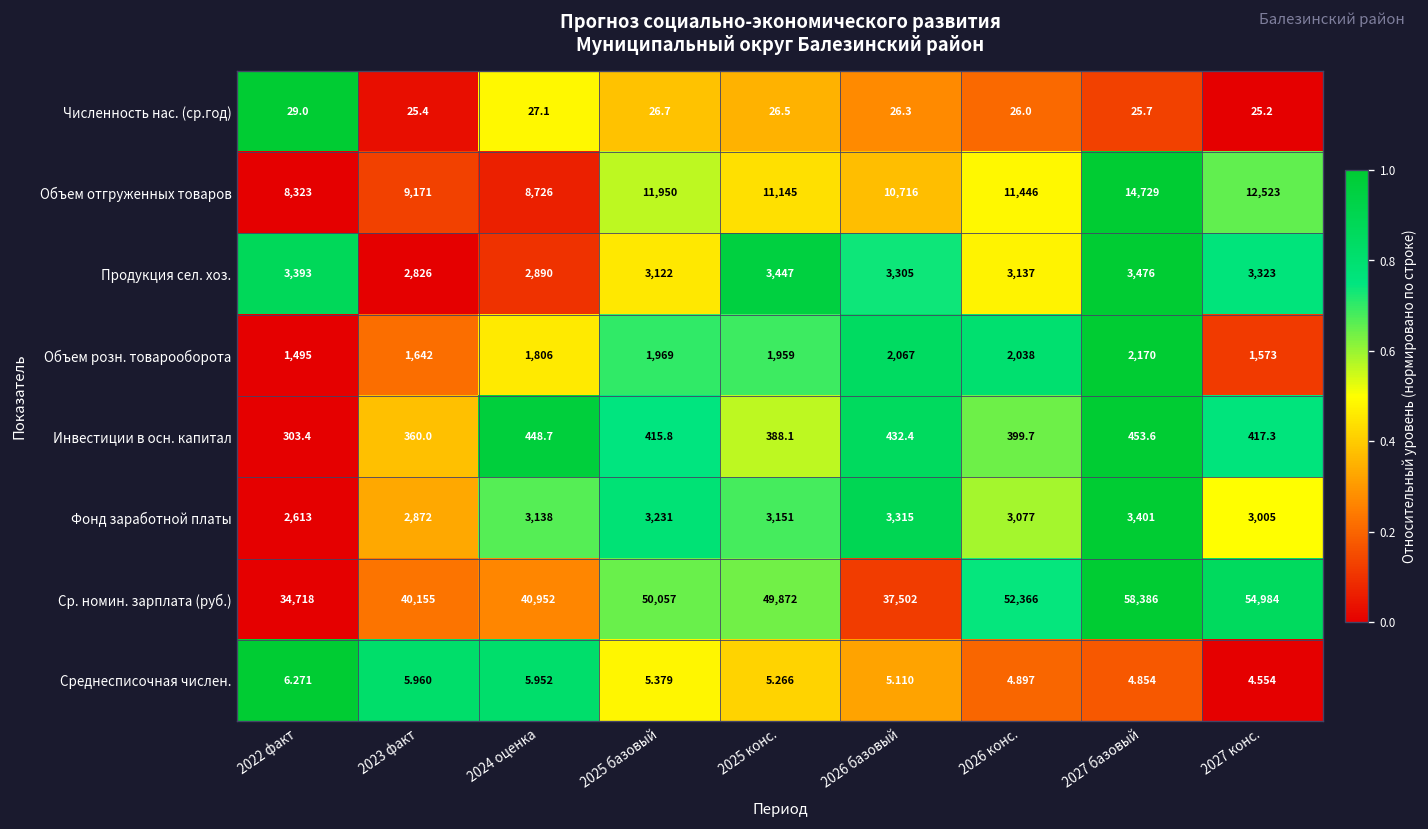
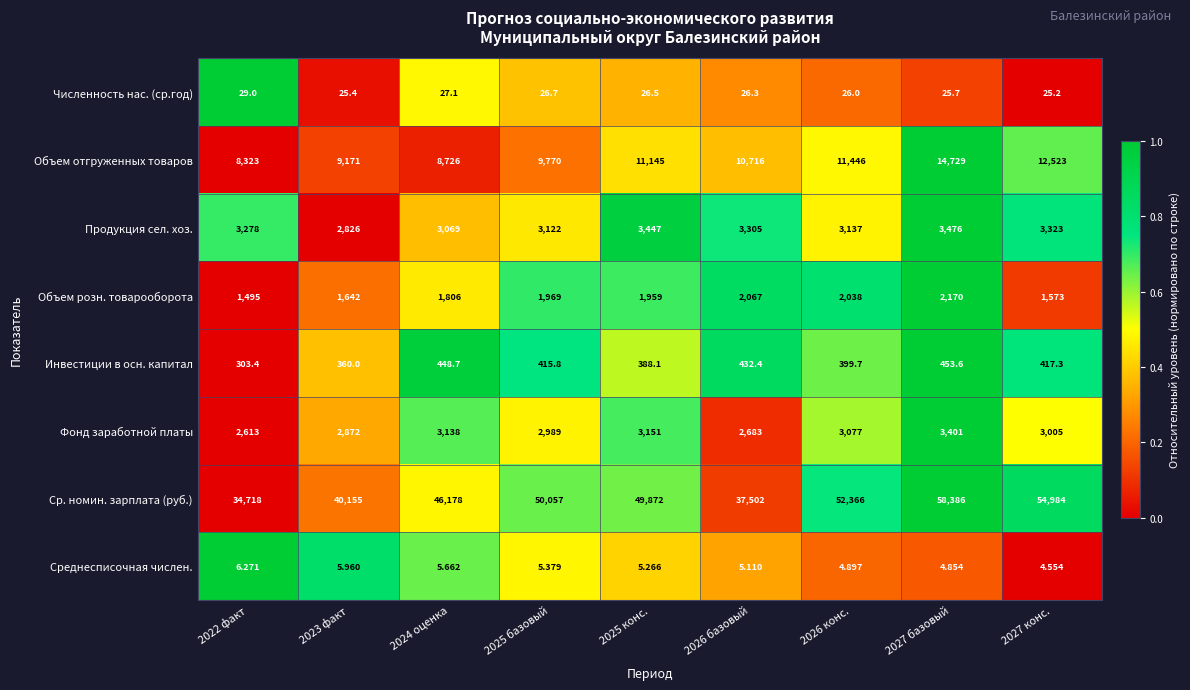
Объем отгруженных товаров, 2025 базовый: 11,950 -> 9,770
Продукция сел. хоз., 2022 факт: 3,393 -> 3,278
Продукция сел. хоз., 2024 оценка: 2,890 -> 3,069
Фонд заработной платы, 2025 базовый: 3,231 -> 2,989
Фонд заработной платы, 2026 базовый: 3,315 -> 2,683
Ср. номин. зарплата (руб.), 2024 оценка: 40,952 -> 46,178
Среднесписочная числен., 2024 оценка: 5.952 -> 5.662
